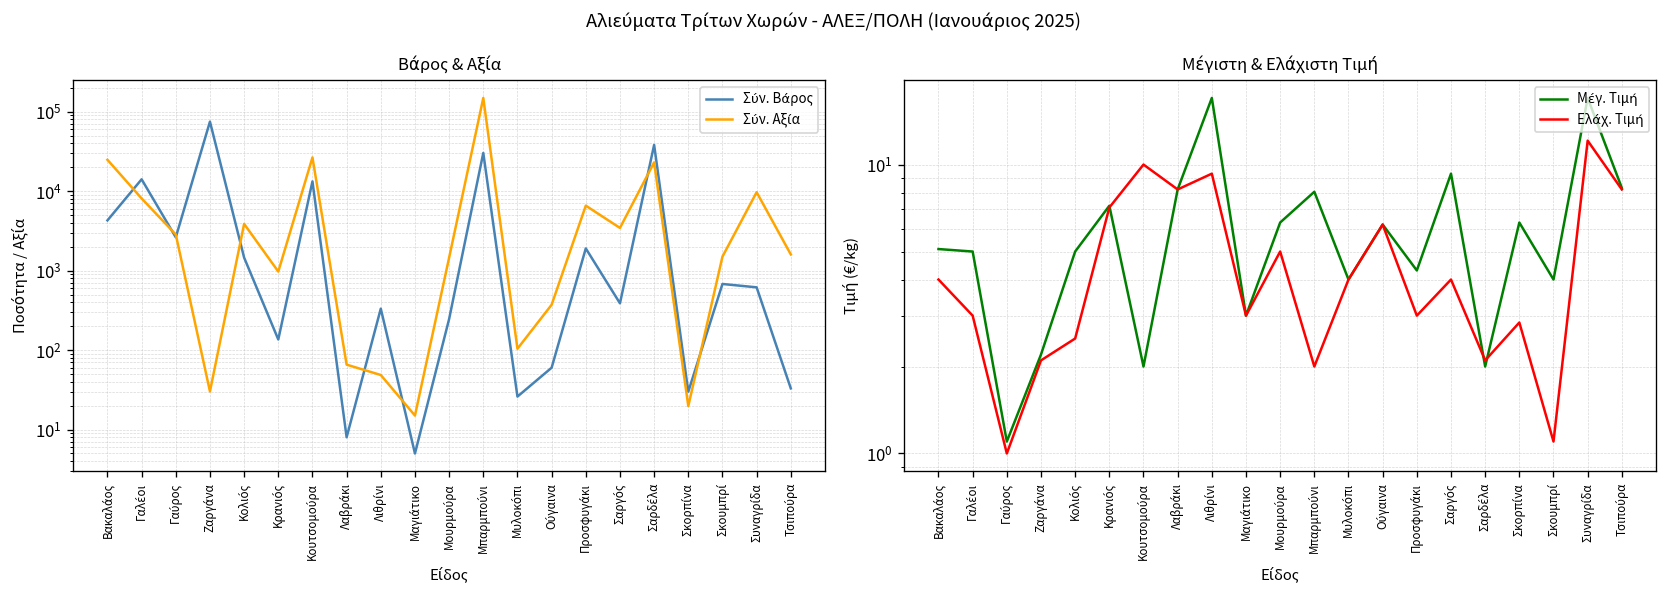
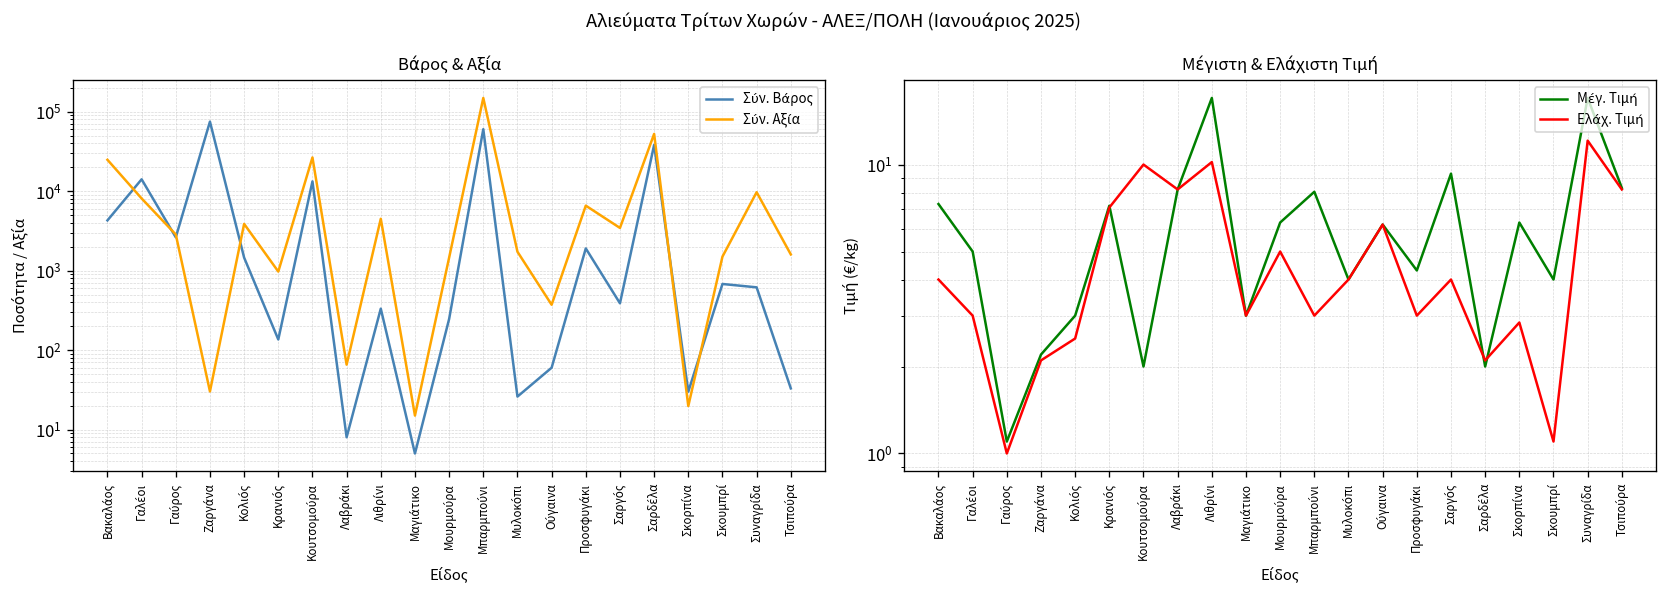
Βάρος & Αξία, Σύν. Αξία, Λιθρίνι: 50 -> 4000
Βάρος & Αξία, Σύν. Βάρος, Μπαρμπούνι: 30000 -> 60000
Βάρος & Αξία, Σύν. Αξία, Μυλοκόπι: 100 -> 1700
Βάρος & Αξία, Σύν. Αξία, Σαρδέλα: 23000 -> 50000
Μέγιστη & Ελάχιστη Τιμή, Μέγ. Τιμή, Βακαλάος: 5.1 -> 7.3
Μέγιστη & Ελάχιστη Τιμή, Μέγ. Τιμή, Κολιός: 5 -> 3
Μέγιστη & Ελάχιστη Τιμή, Ελάχ. Τιμή, Λιθρίνι: 9.3 -> 10.2
Μέγιστη & Ελάχιστη Τιμή, Ελάχ. Τιμή, Μπαρμπούνι: 2 -> 3
